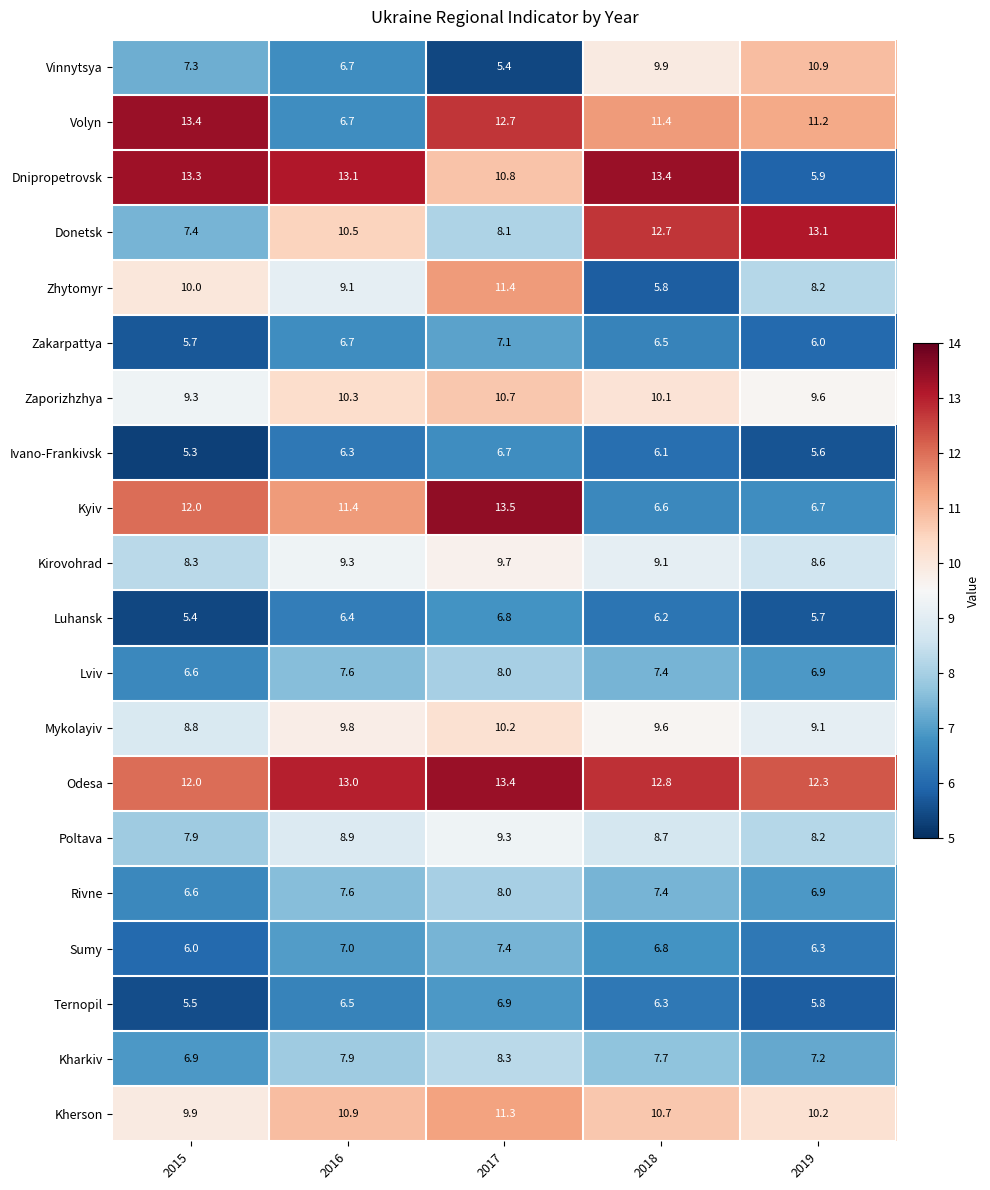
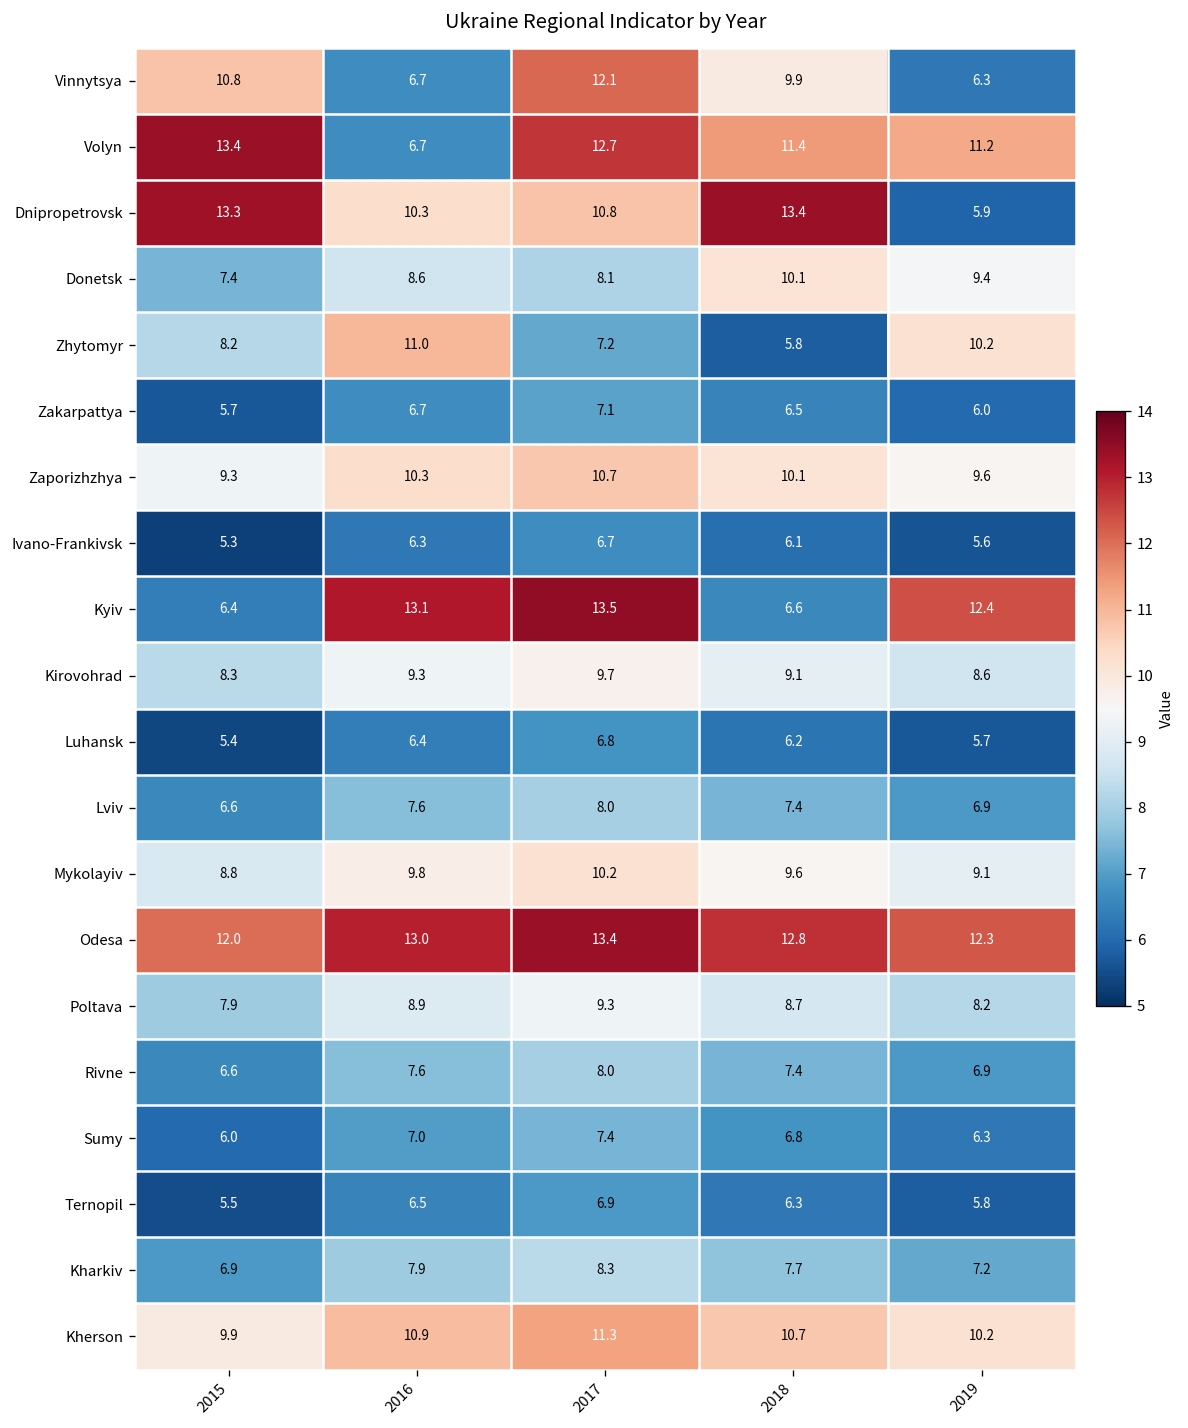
Vinnytsya, 2015: 7.3 -> 10.8
Vinnytsya, 2017: 5.4 -> 12.1
Vinnytsya, 2019: 10.9 -> 6.3
Dnipropetrovsk, 2016: 13.1 -> 10.3
Donetsk, 2016: 10.5 -> 8.6
Donetsk, 2018: 12.7 -> 10.1
Donetsk, 2019: 13.1 -> 9.4
Zhytomyr, 2015: 10.0 -> 8.2
Zhytomyr, 2016: 9.1 -> 11.0
Zhytomyr, 2017: 11.4 -> 7.2
Zhytomyr, 2019: 8.2 -> 10.2
Kyiv, 2015: 12.0 -> 6.4
Kyiv, 2016: 11.4 -> 13.1
Kyiv, 2019: 6.7 -> 12.4
